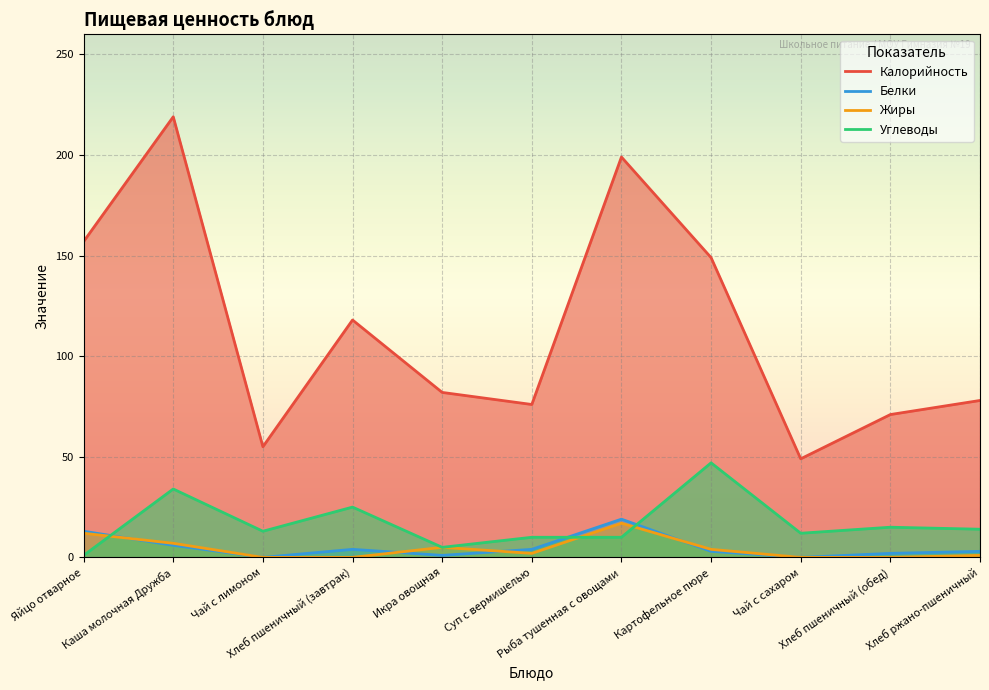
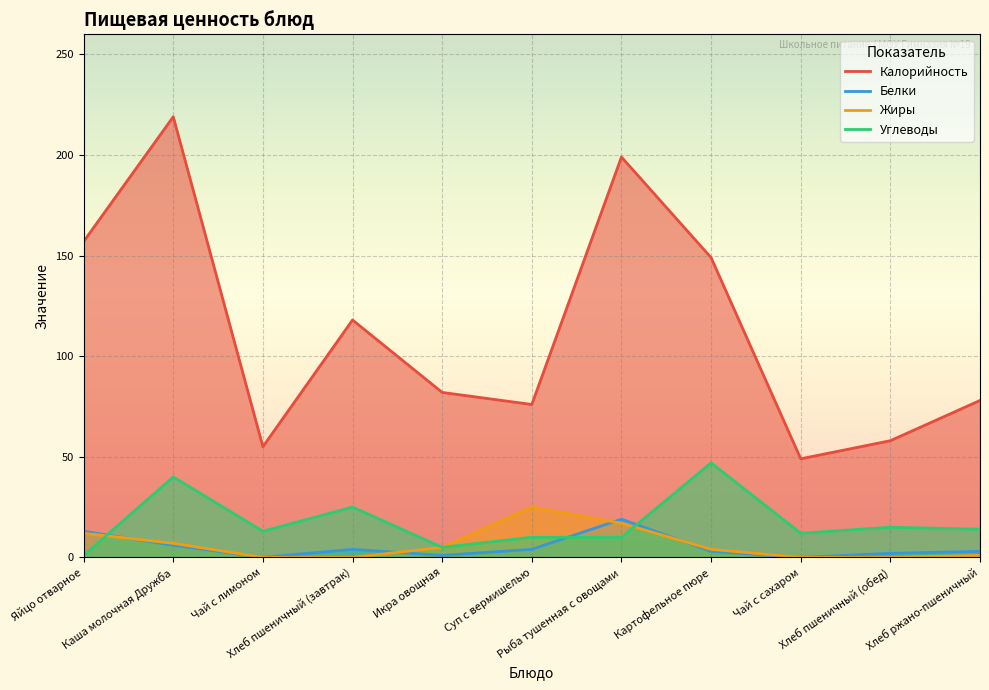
Углеводы, Каша молочная Дружба: 34 -> 40
Жиры, Суп с вермишелью: 2 -> 25
Калорийность, Хлеб пшеничный (обед): 71 -> 58
